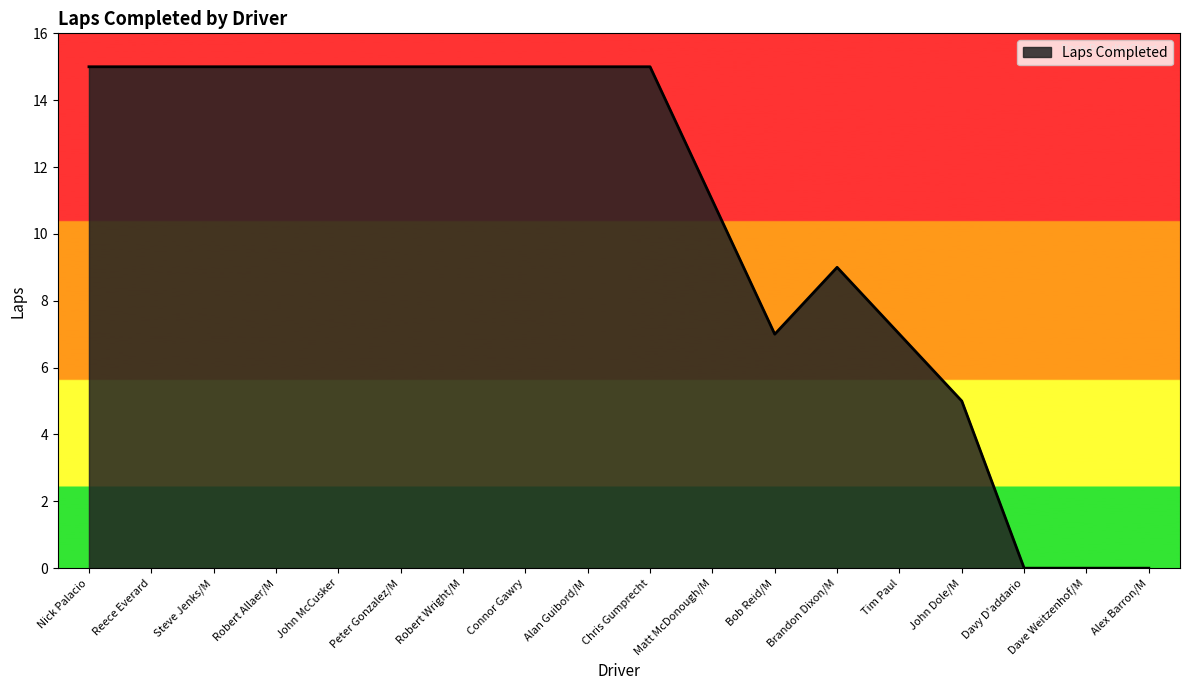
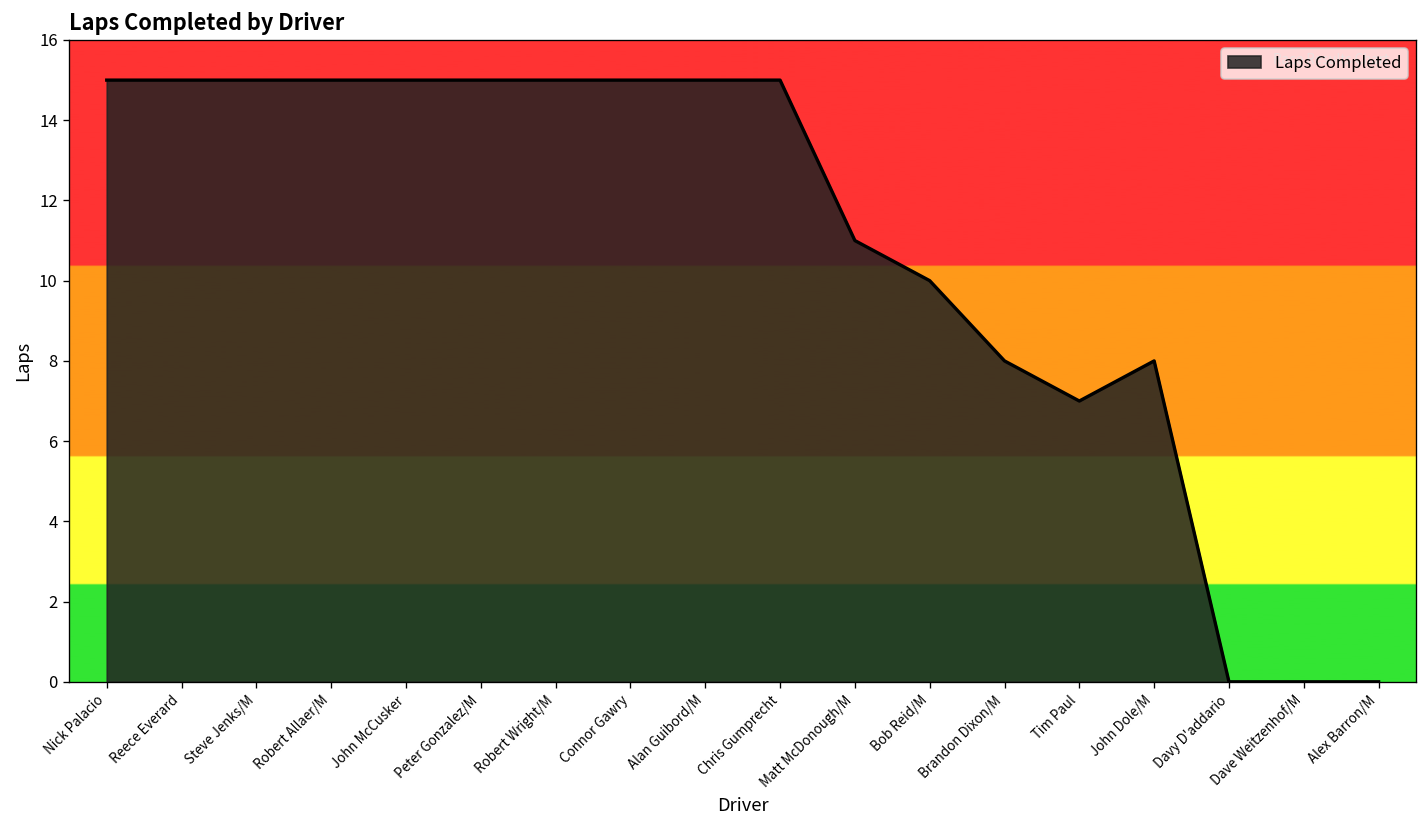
Bob Reid/M: 7 -> 10
Brandon Dixon/M: 9 -> 8
John Dole/M: 5 -> 8
